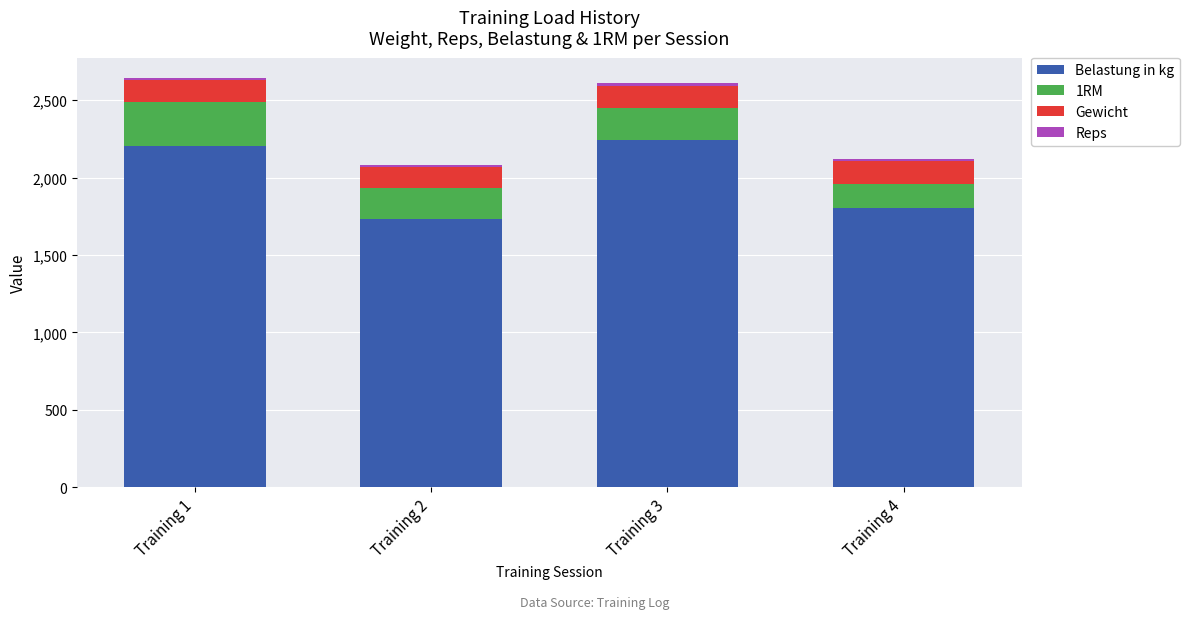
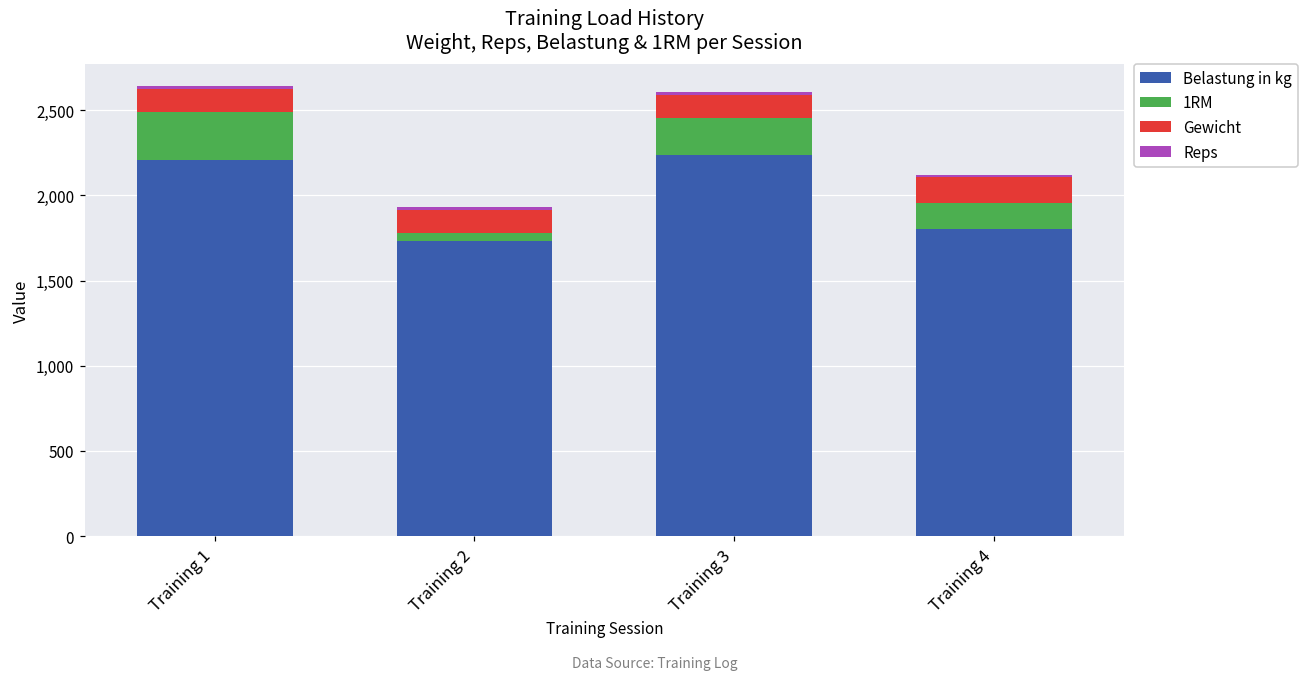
1RM, Training 2: 200 -> 50
